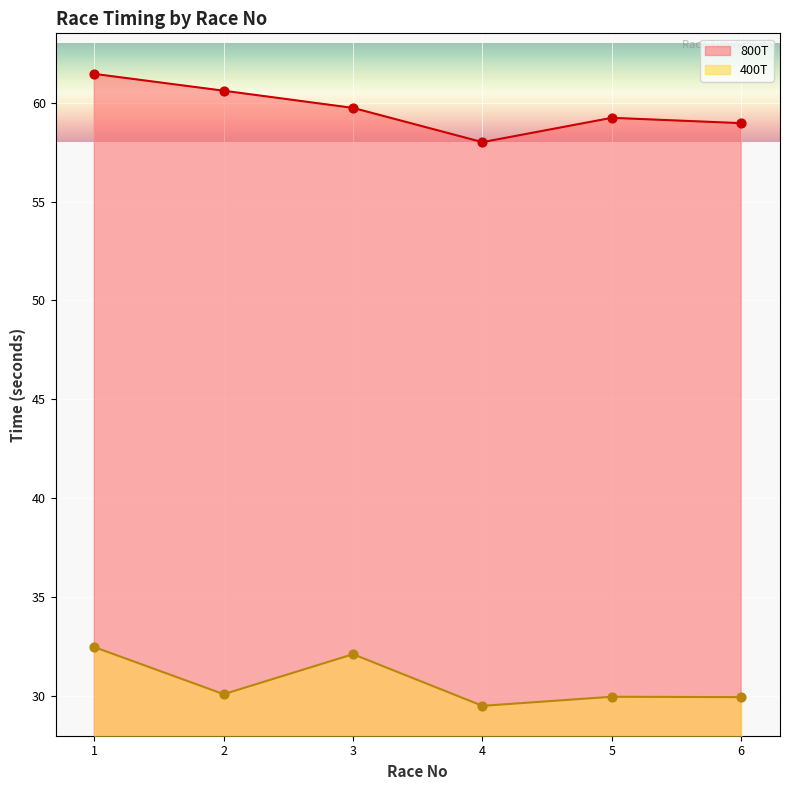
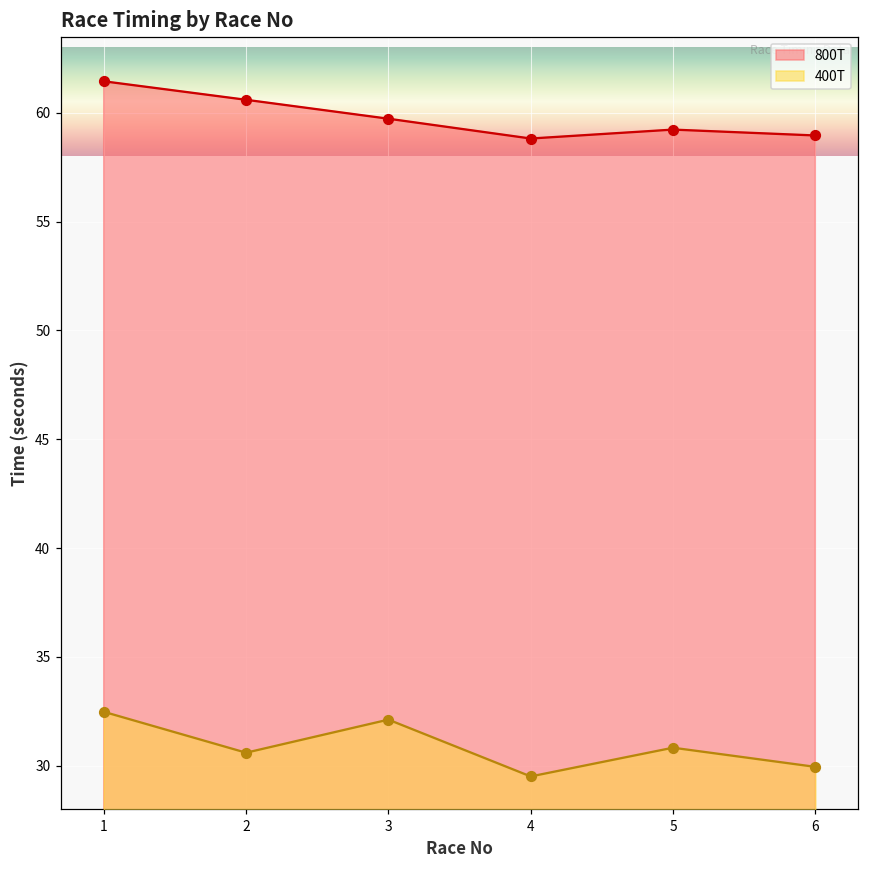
400T, 2: 30.1 -> 30.6
800T, 4: 58.0 -> 58.8
400T, 5: 30.0 -> 30.8
